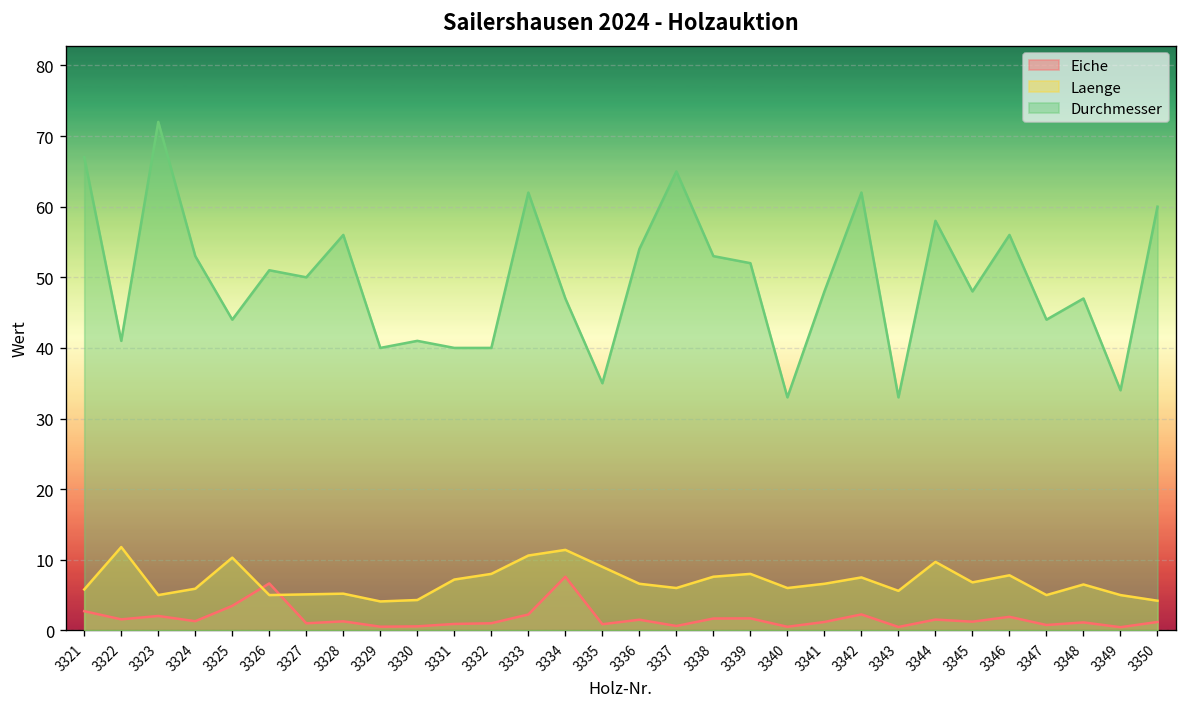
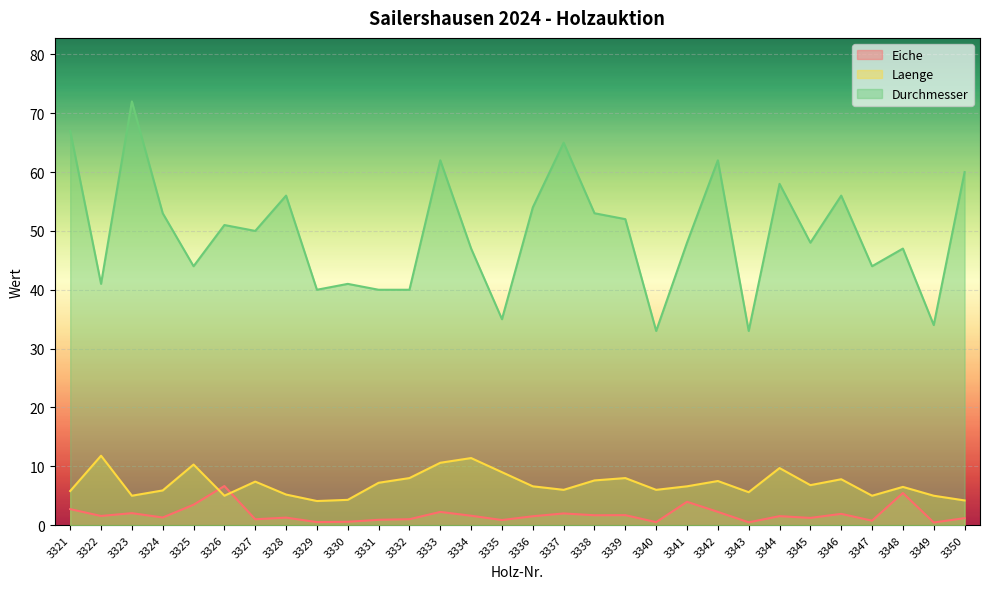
Laenge, 3327: 5 -> 7
Eiche, 3334: 8 -> 2
Eiche, 3337: 1 -> 2
Eiche, 3341: 1 -> 4
Eiche, 3348: 1 -> 5
